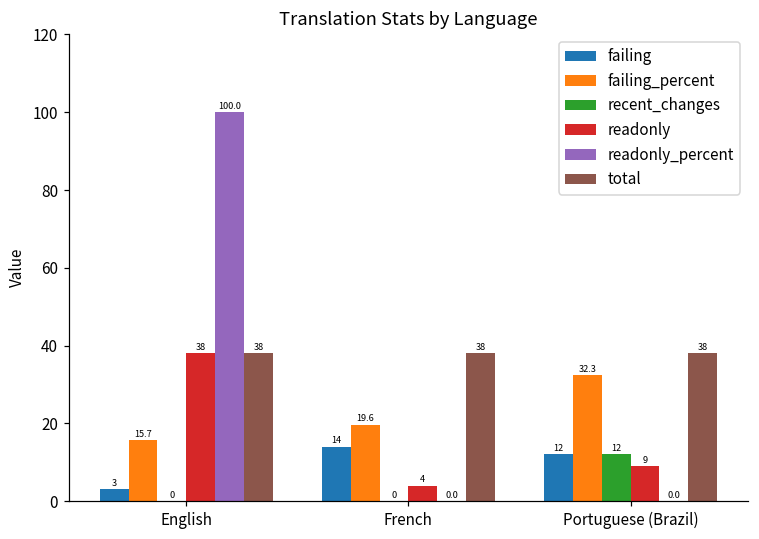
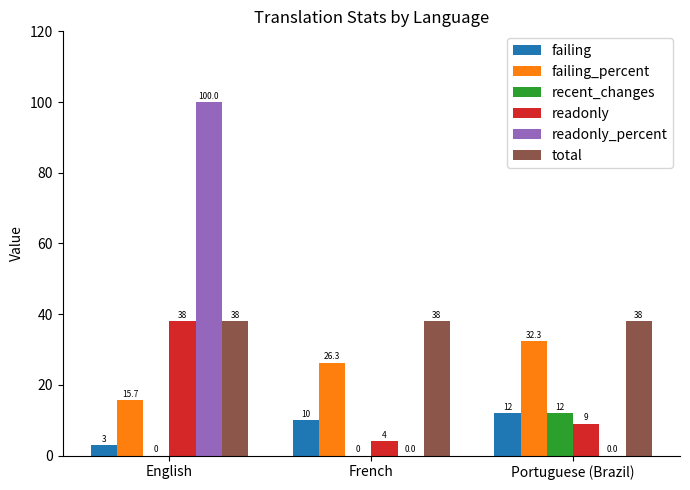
failing, French: 14 -> 10
failing_percent, French: 19.6 -> 26.3
